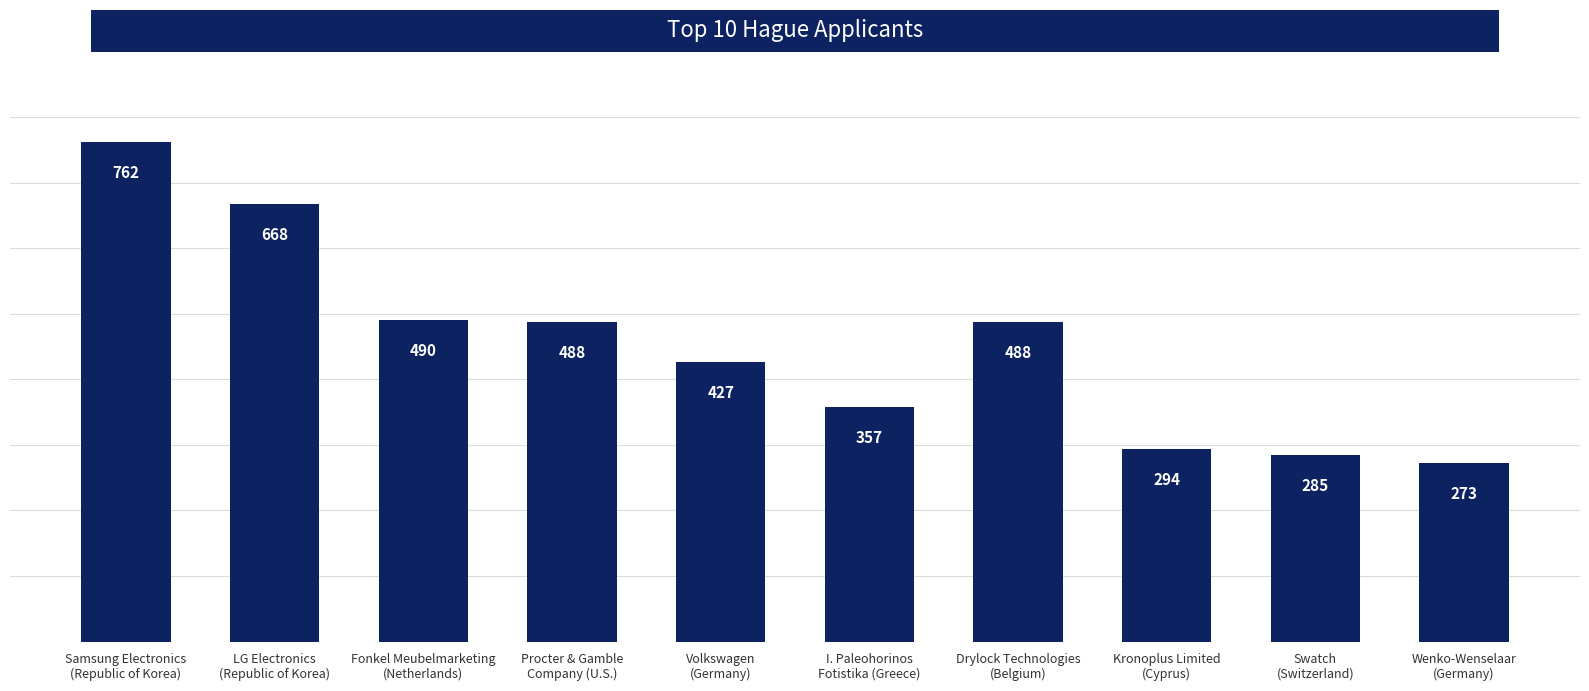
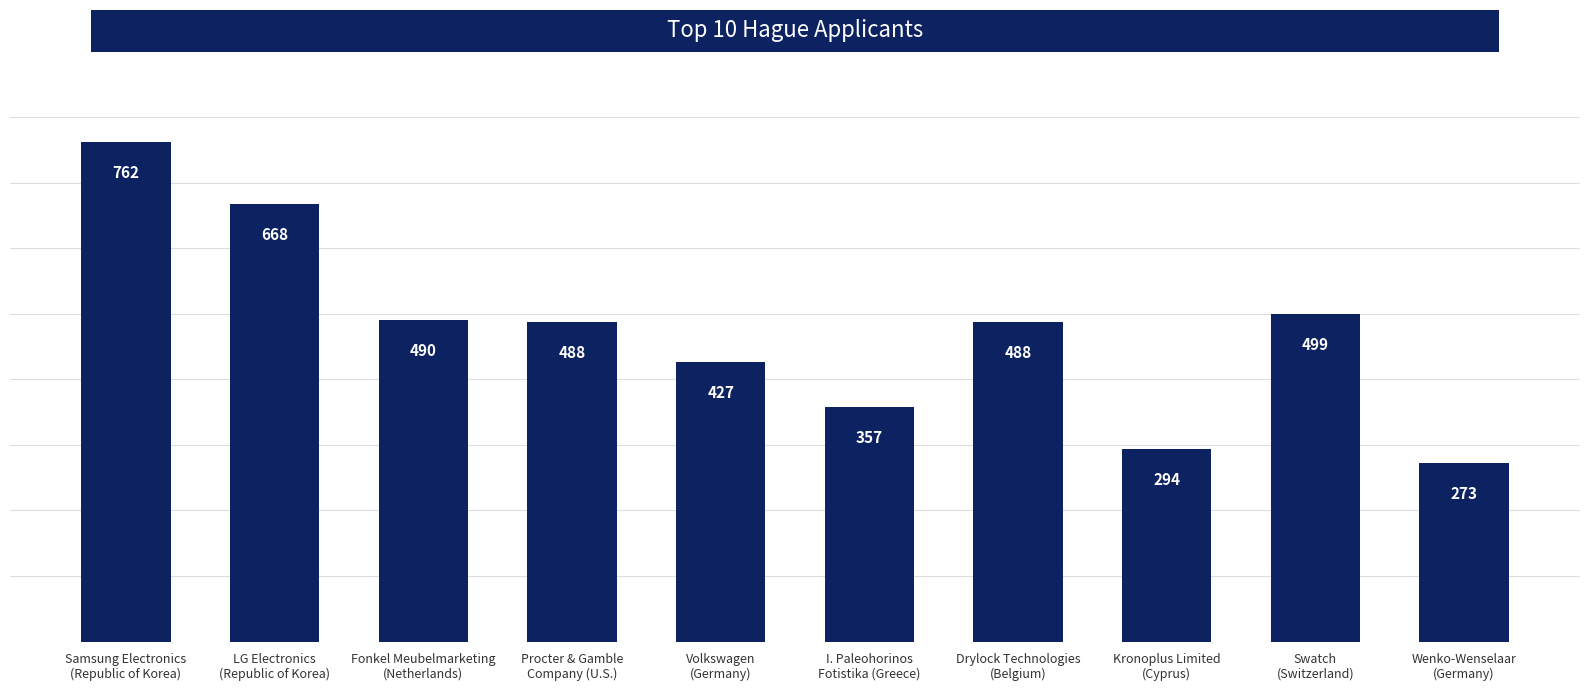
Swatch (Switzerland): 285 -> 499
